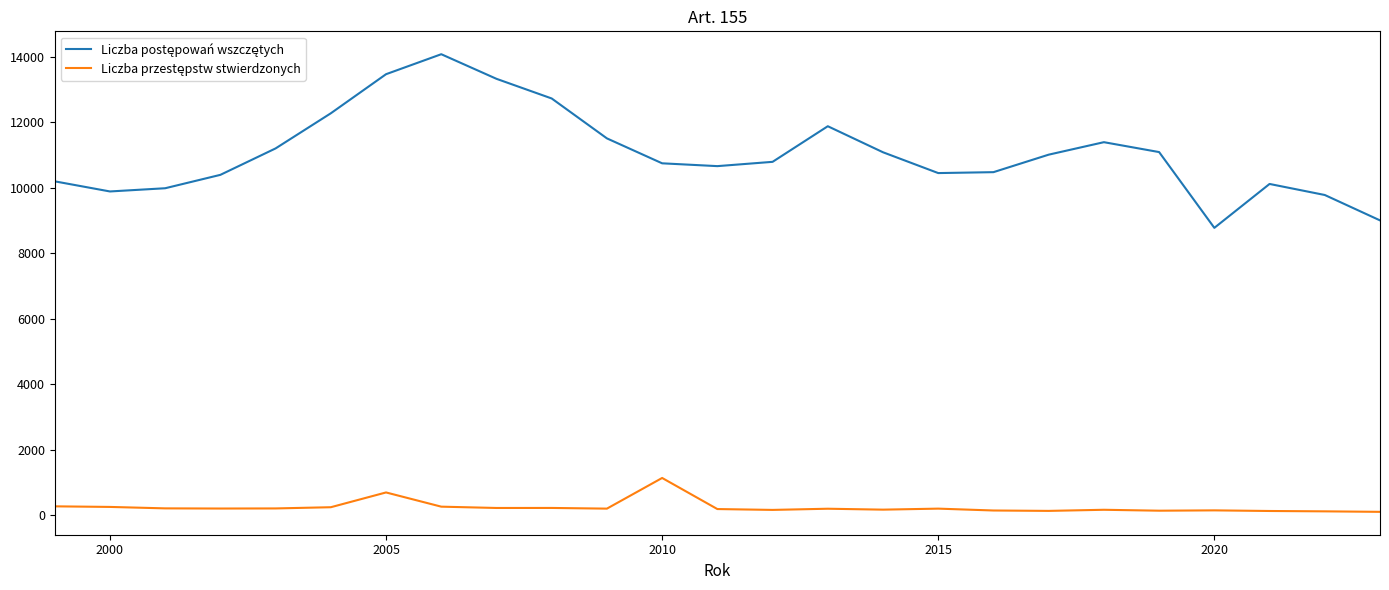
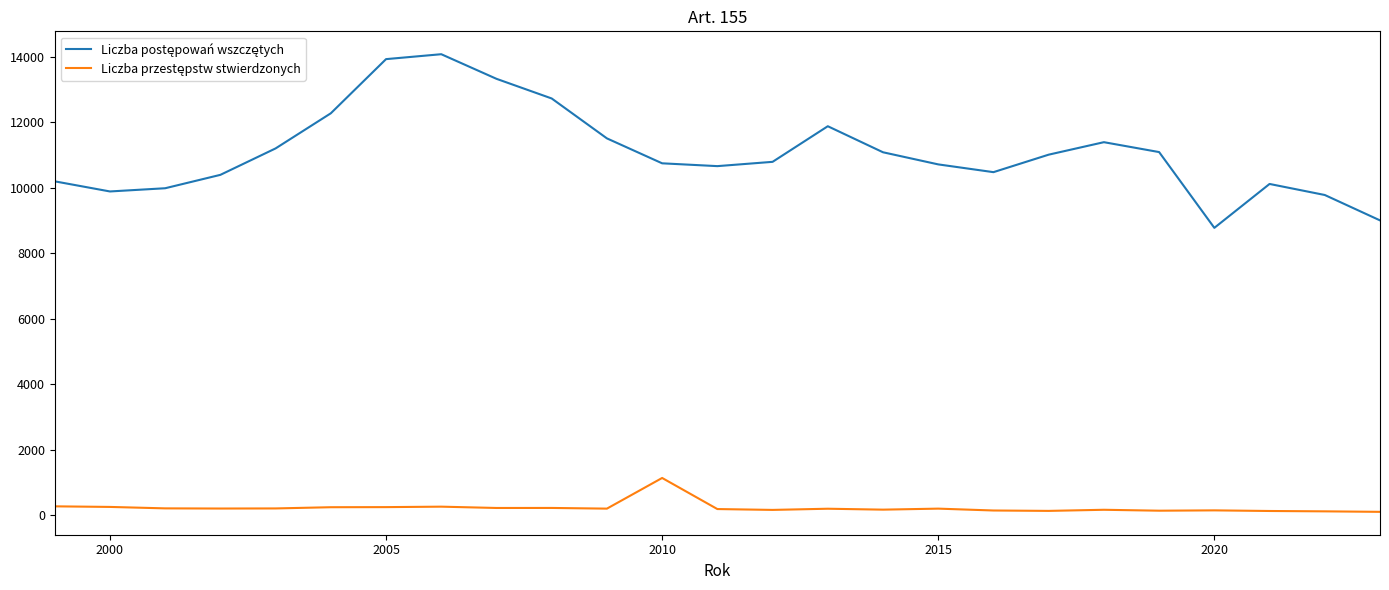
Liczba postępowań wszczętych, 2005: 13500 -> 13900
Liczba przestępstw stwierdzonych, 2005: 700 -> 200
Liczba postępowań wszczętych, 2015: 10400 -> 10700
